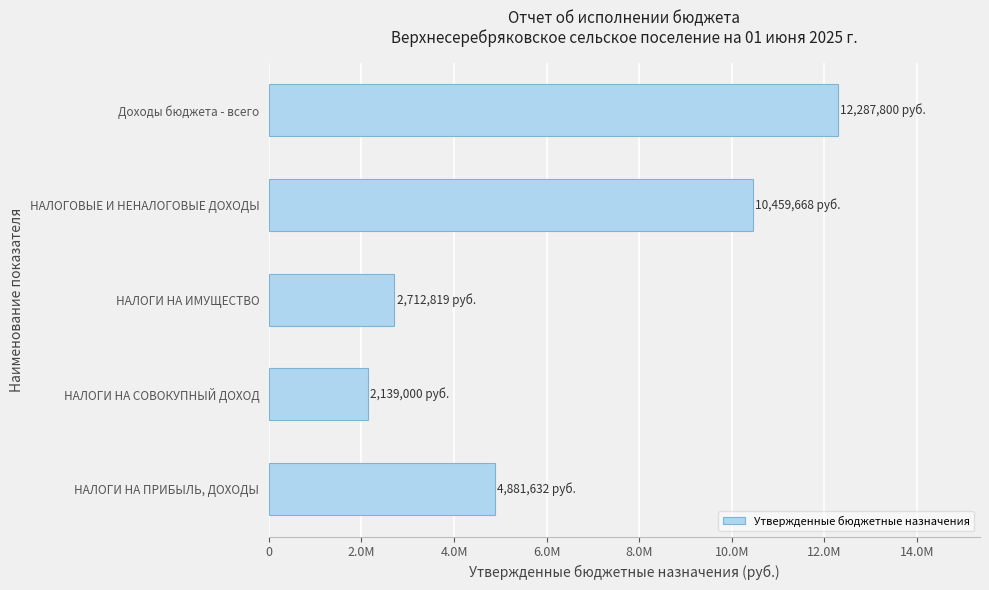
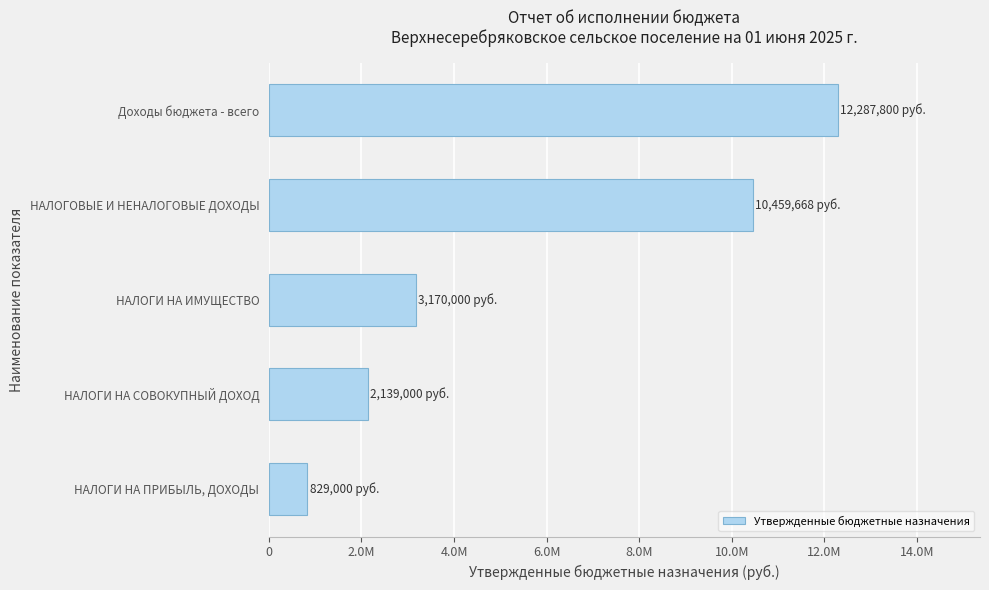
НАЛОГИ НА ИМУЩЕСТВО: 2,712,819 -> 3,170,000
НАЛОГИ НА ПРИБЫЛЬ, ДОХОДЫ: 4,881,632 -> 829,000
